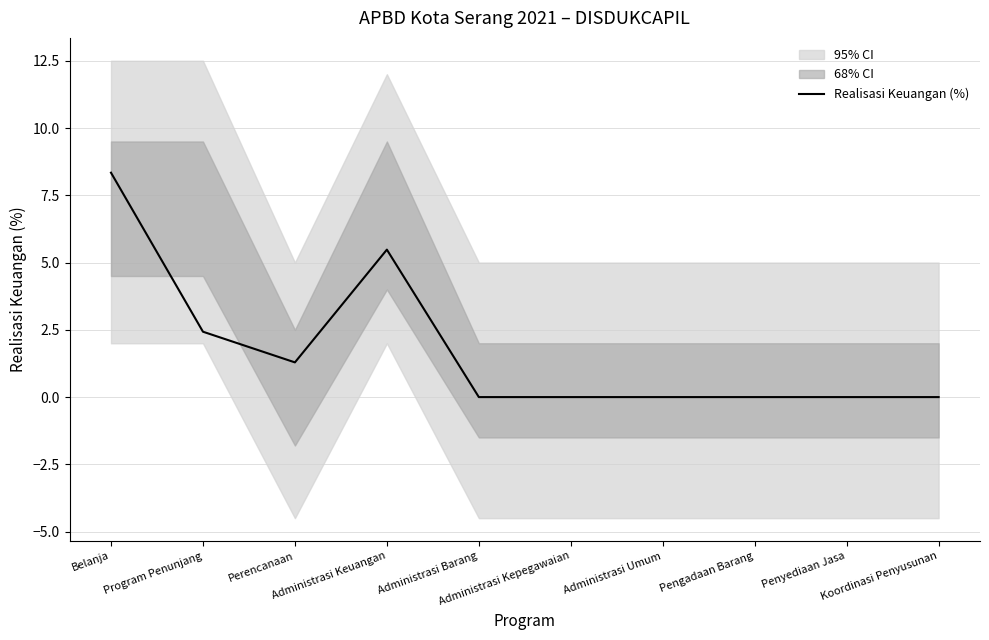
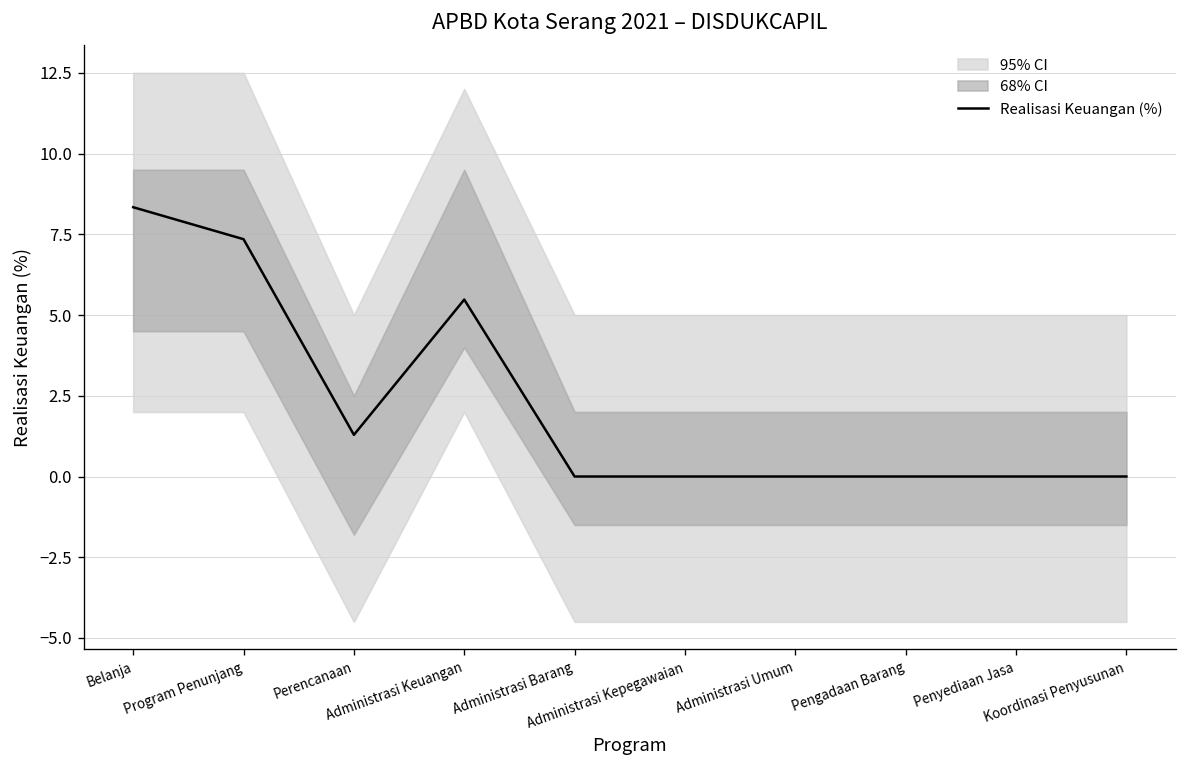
Realisasi Keuangan (%), Program Penunjang: 2.4 -> 7.4
